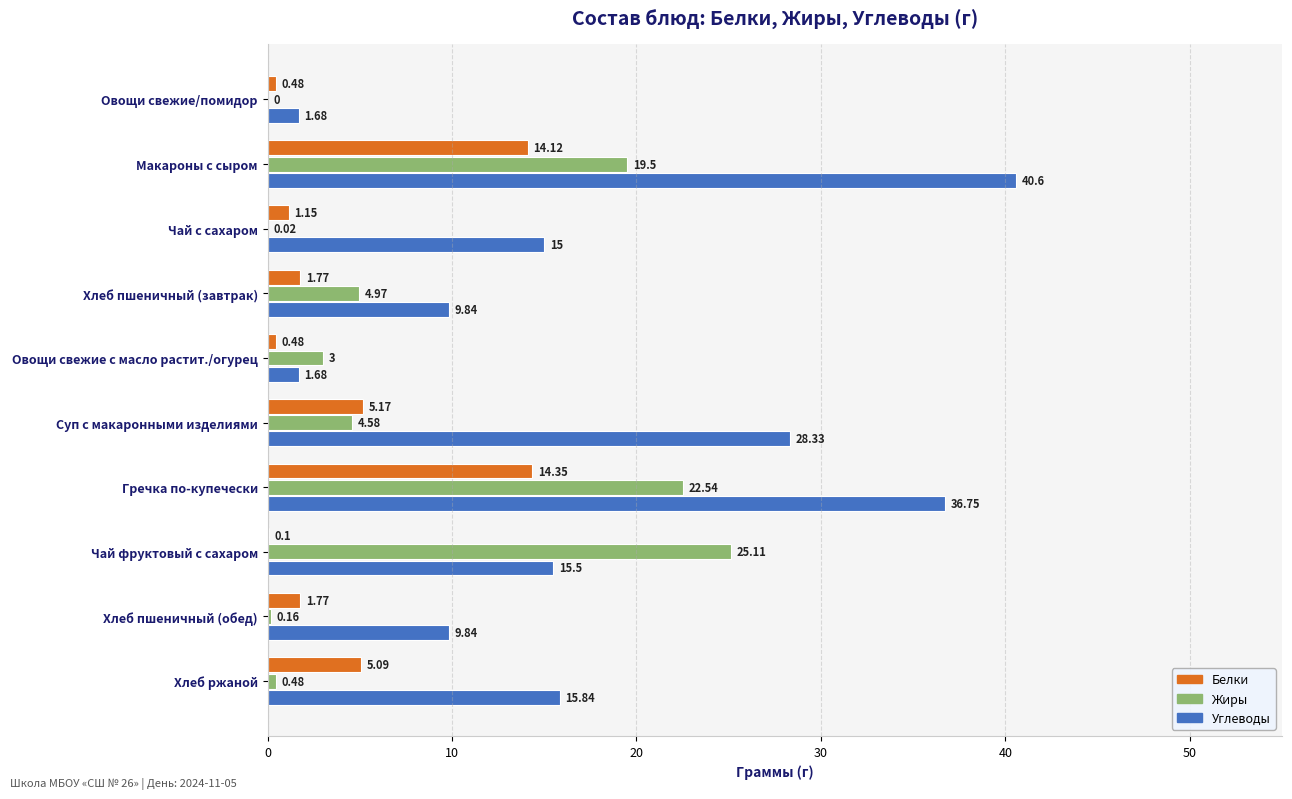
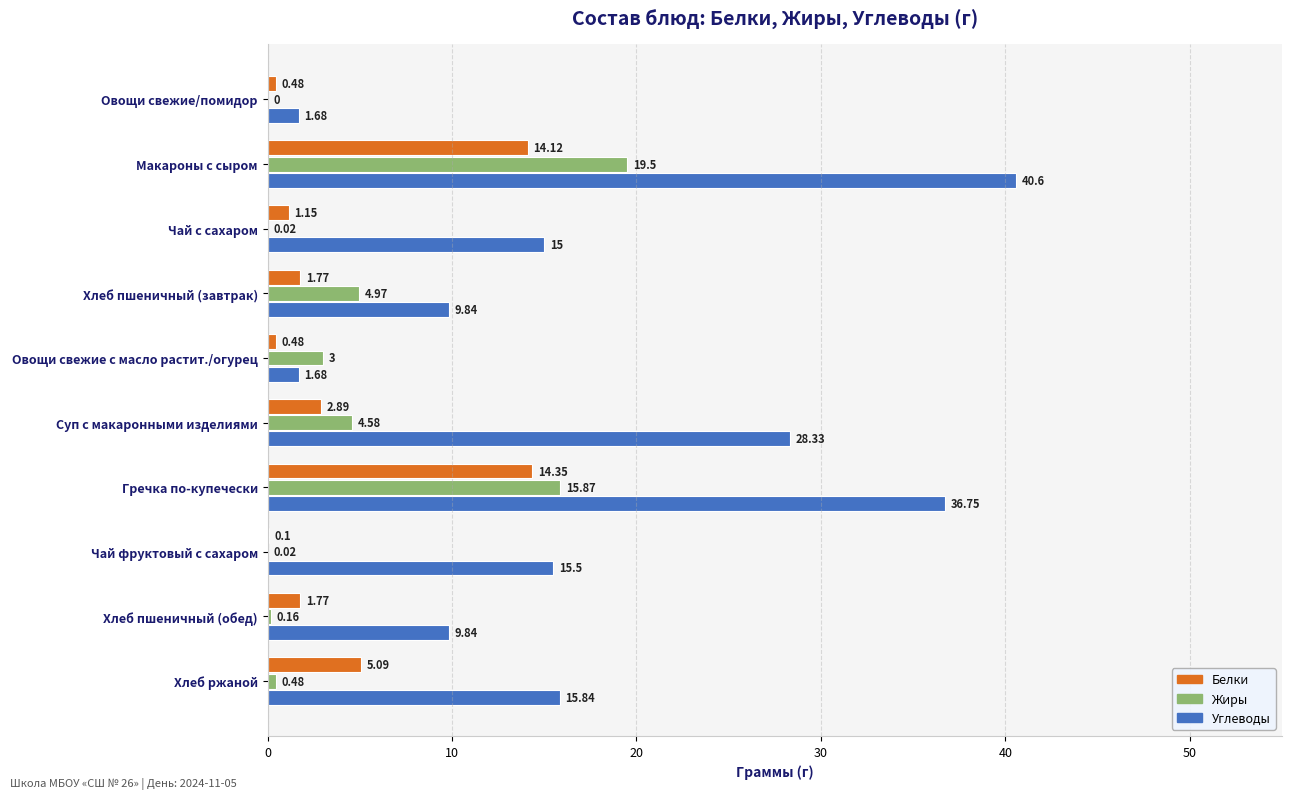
Белки, Суп с макаронными изделиями: 5.17 -> 2.89
Жиры, Гречка по-купечески: 22.54 -> 15.87
Жиры, Чай фруктовый с сахаром: 25.11 -> 0.02
